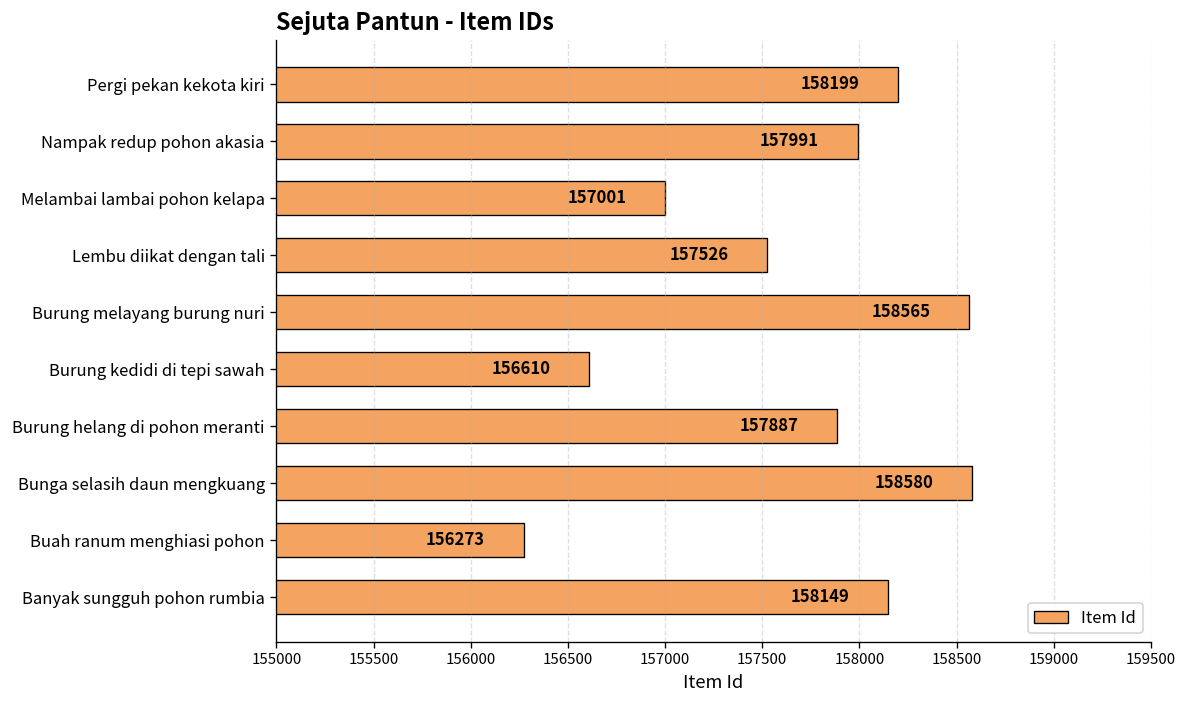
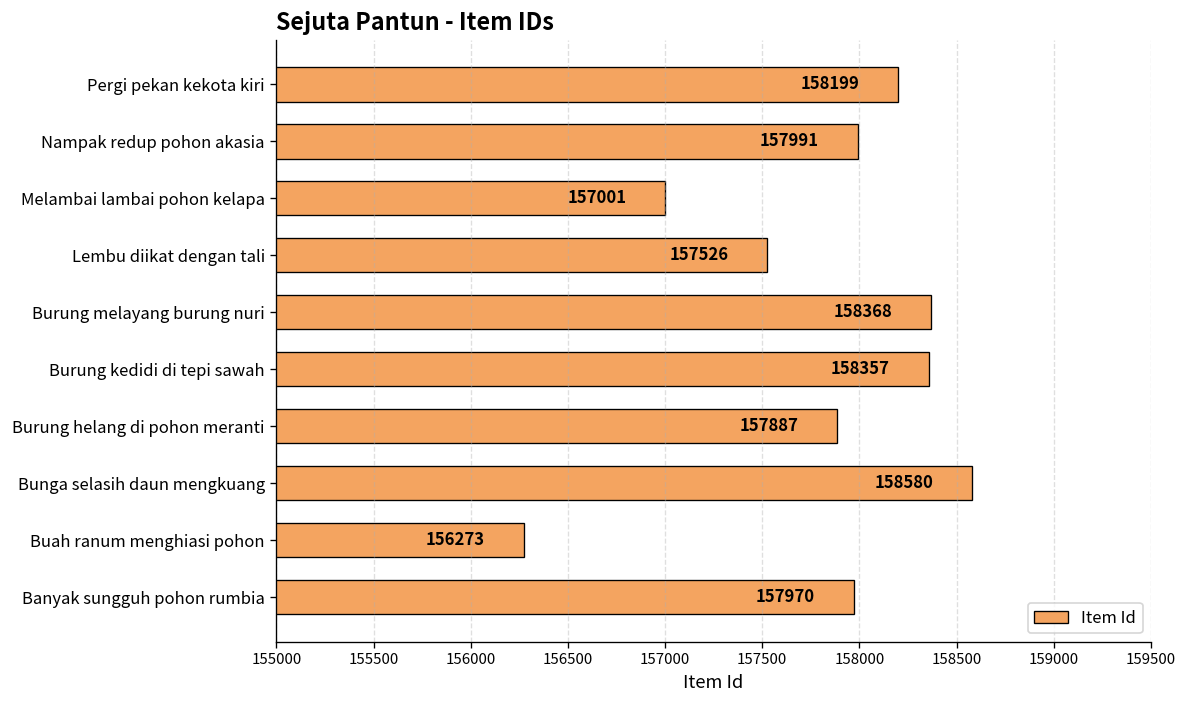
Burung melayang burung nuri: 158565 -> 158368
Burung kedidi di tepi sawah: 156610 -> 158357
Banyak sungguh pohon rumbia: 158149 -> 157970
